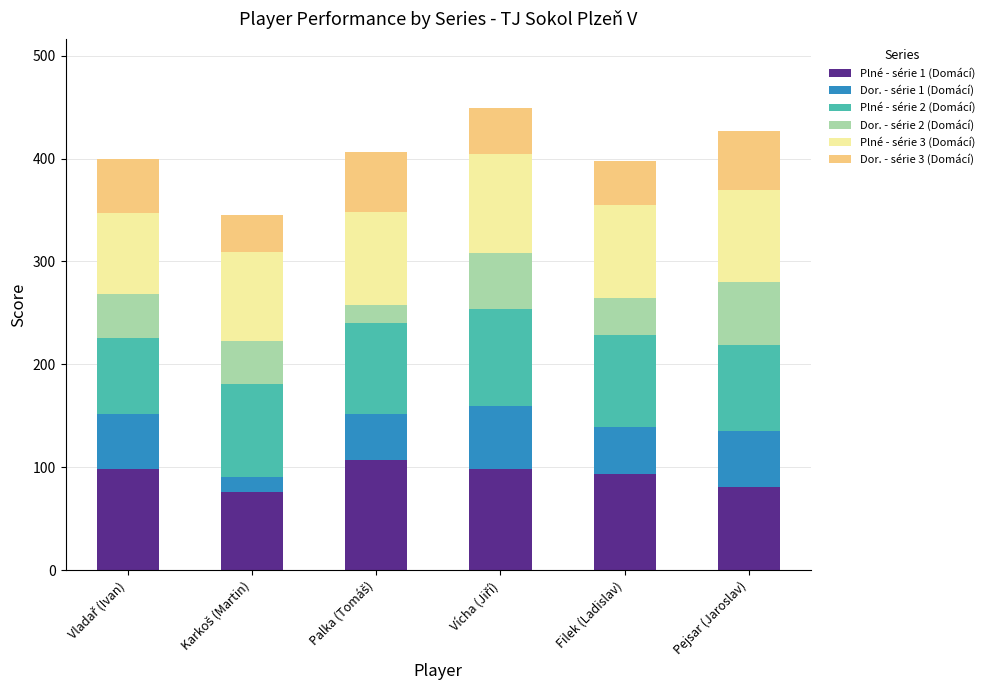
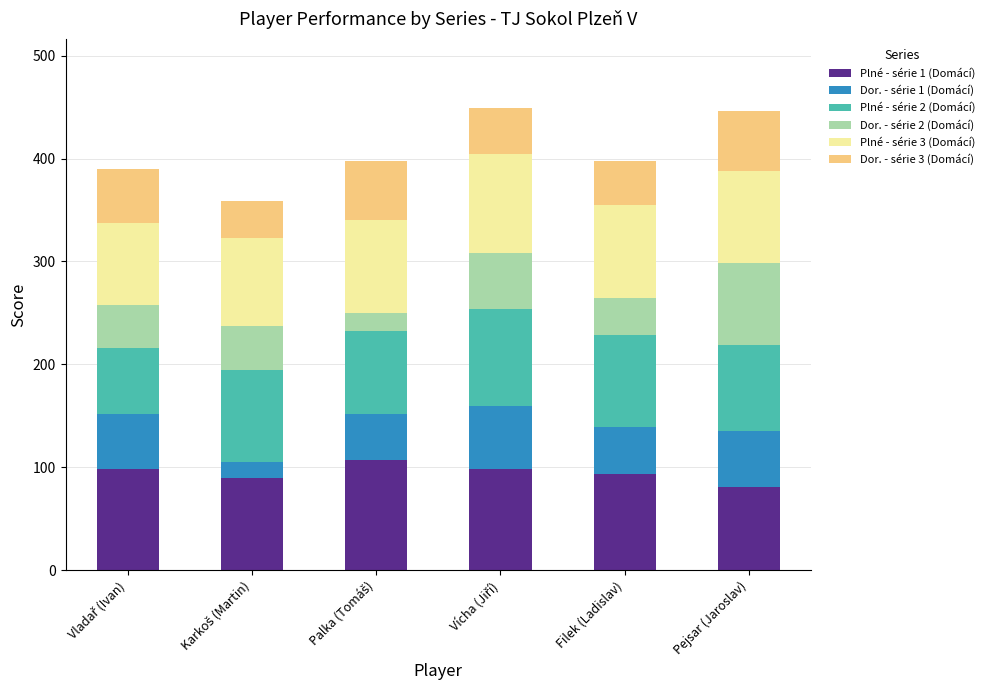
Plné - série 2 (Domácí), Vladař (Ivan): 74 -> 64
Plné - série 1 (Domácí), Karkoš (Martin): 76 -> 90
Plné - série 2 (Domácí), Palka (Tomáš): 88 -> 80
Dor. - série 2 (Domácí), Pejsar (Jaroslav): 61 -> 80
